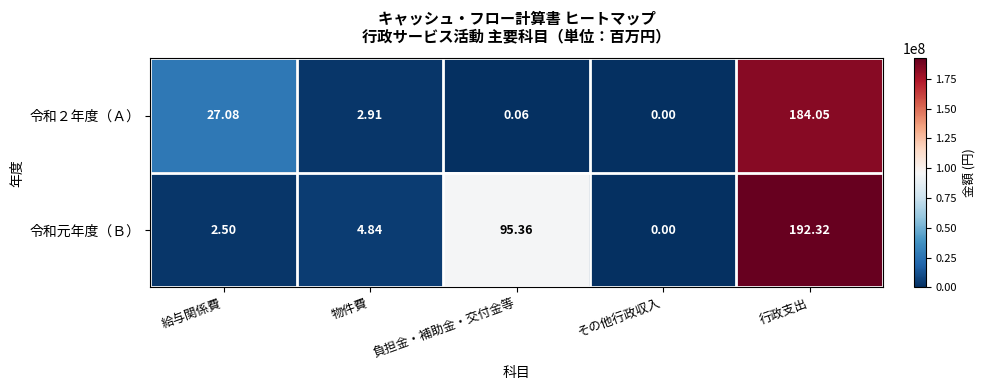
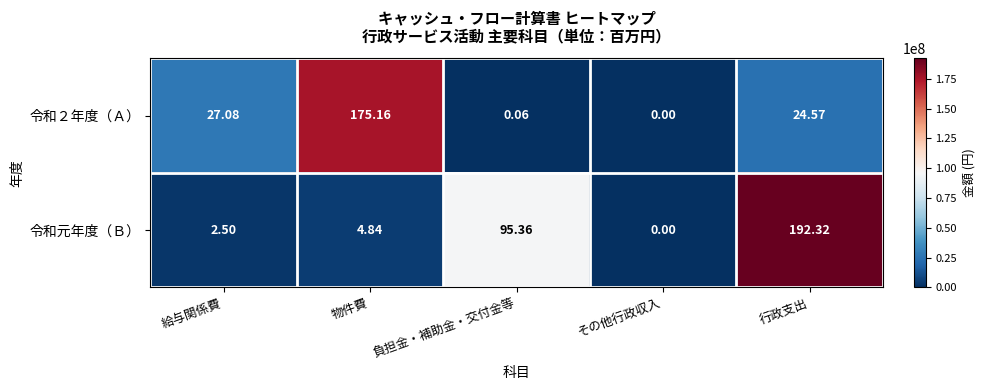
令和２年度（Ａ）, 物件費: 2.91 -> 175.16
令和２年度（Ａ）, 行政支出: 184.05 -> 24.57
